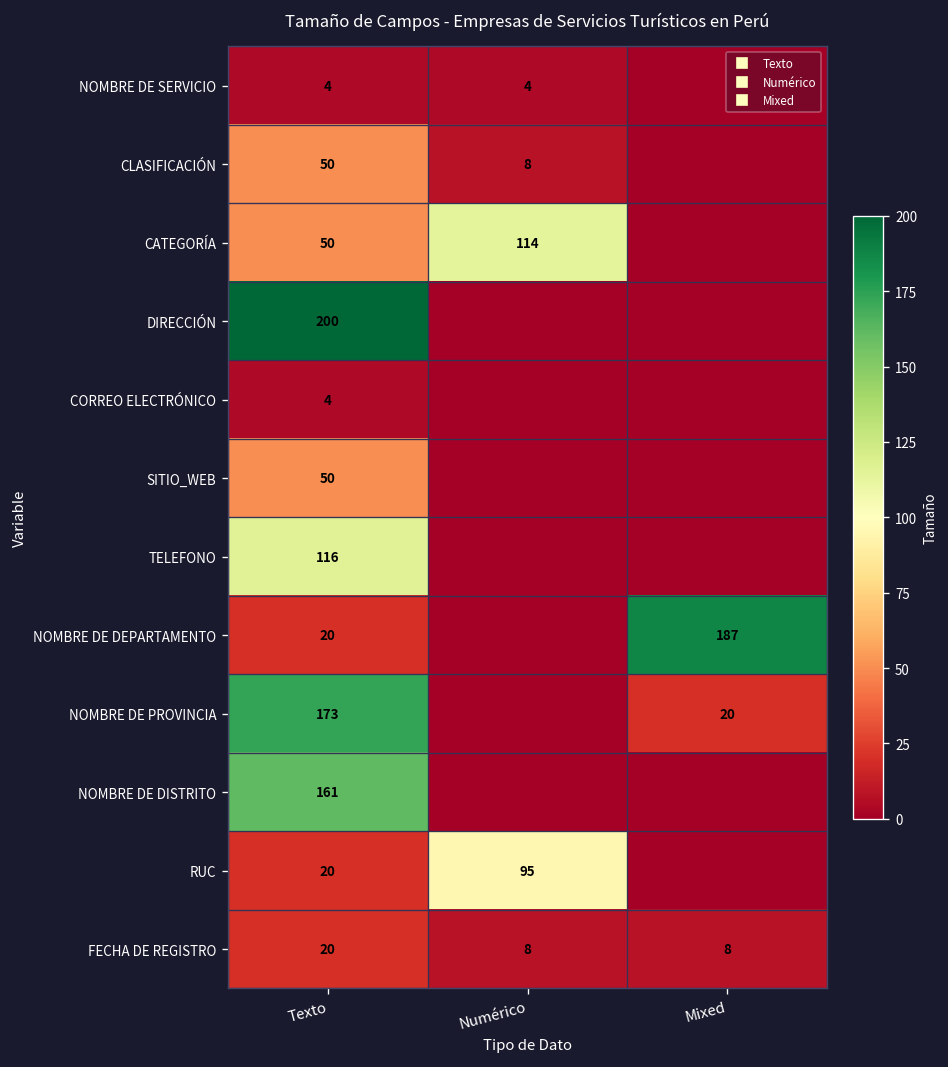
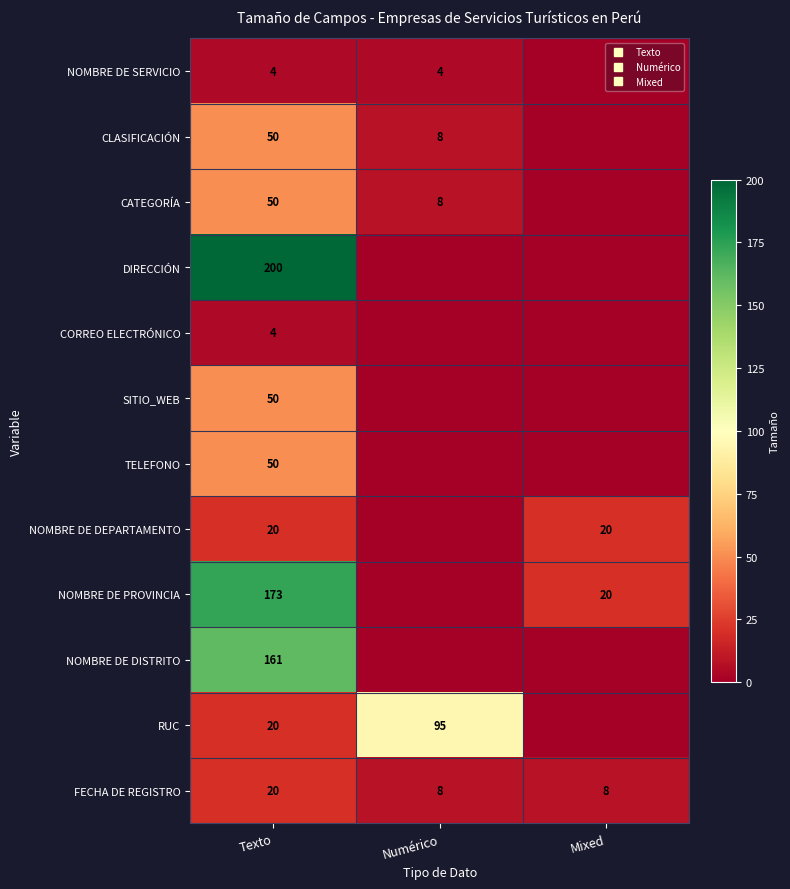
CATEGORÍA, Numérico: 114 -> 8
TELEFONO, Texto: 116 -> 50
NOMBRE DE DEPARTAMENTO, Mixed: 187 -> 20
